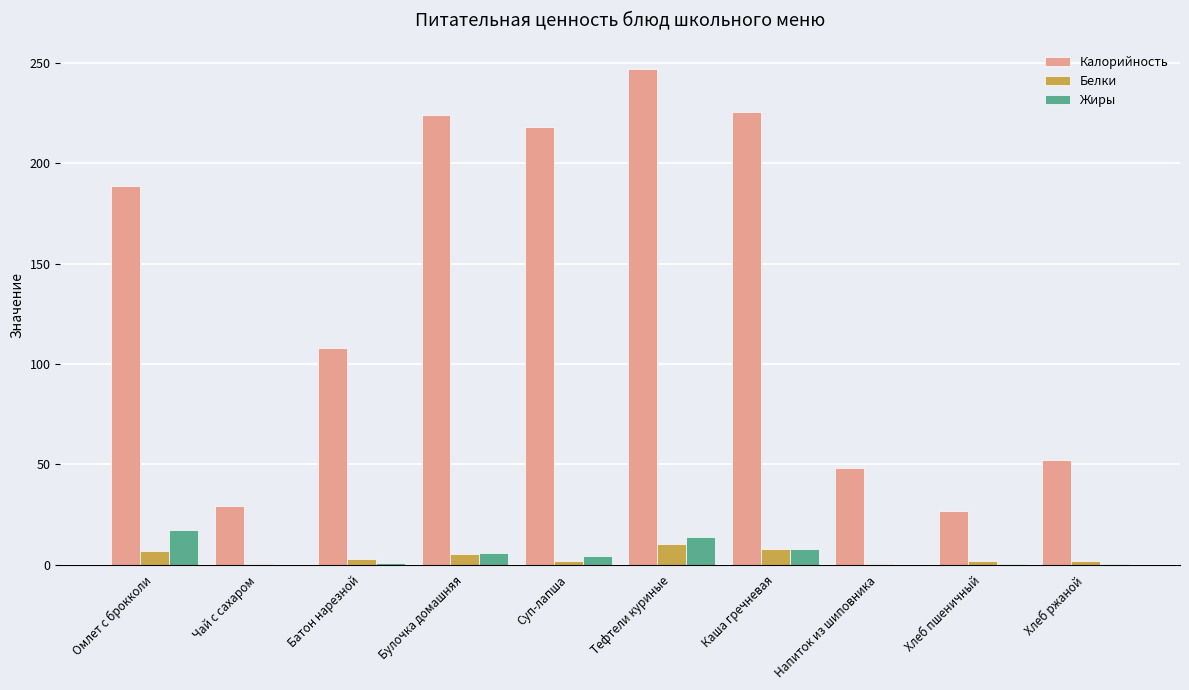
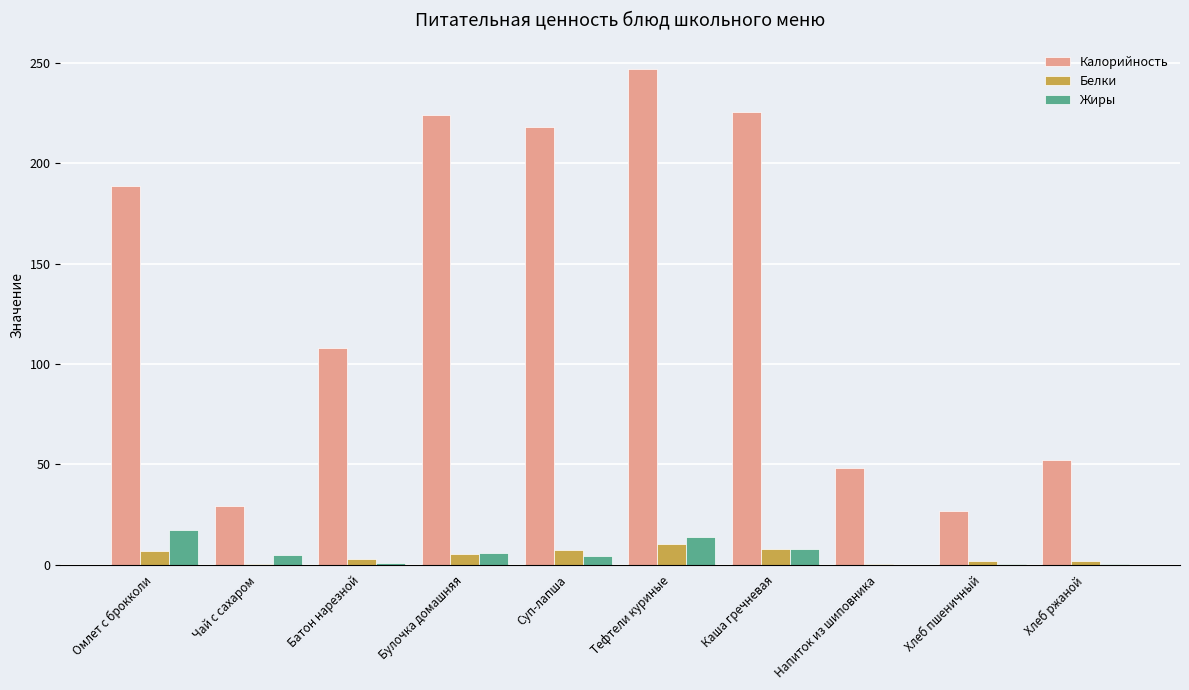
Жиры, Чай с сахаром: 0 -> 5
Белки, Суп-лапша: 2 -> 7
